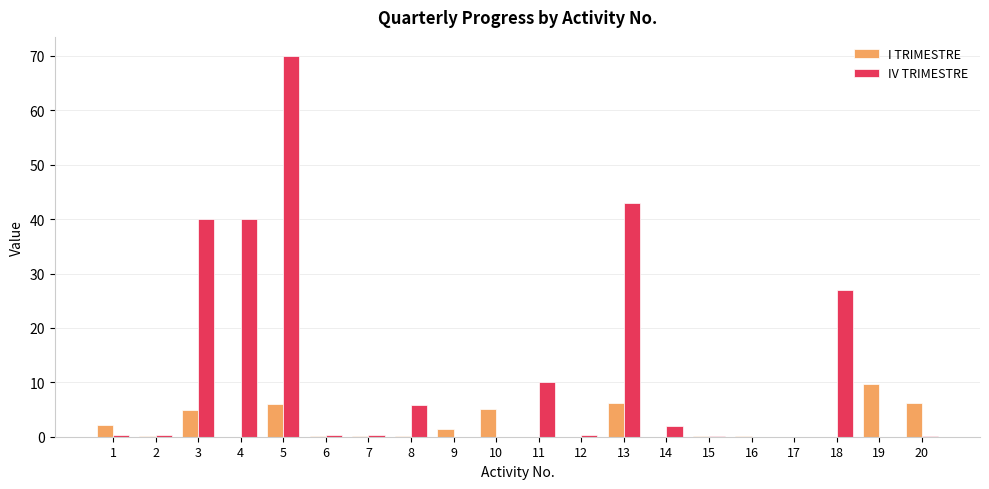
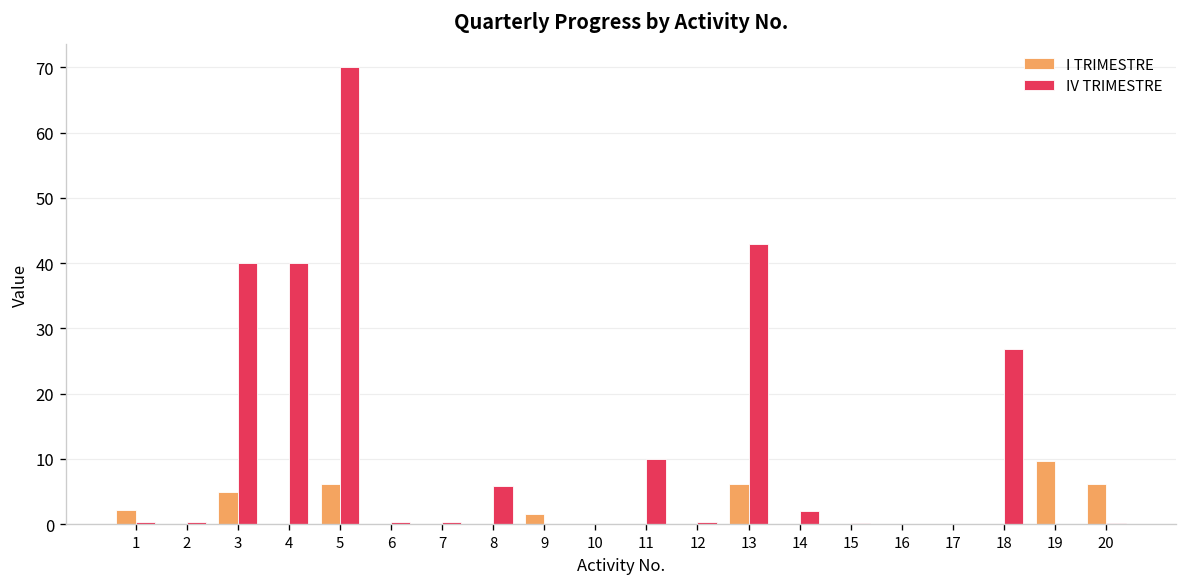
I TRIMESTRE, 10: 5 -> 0
